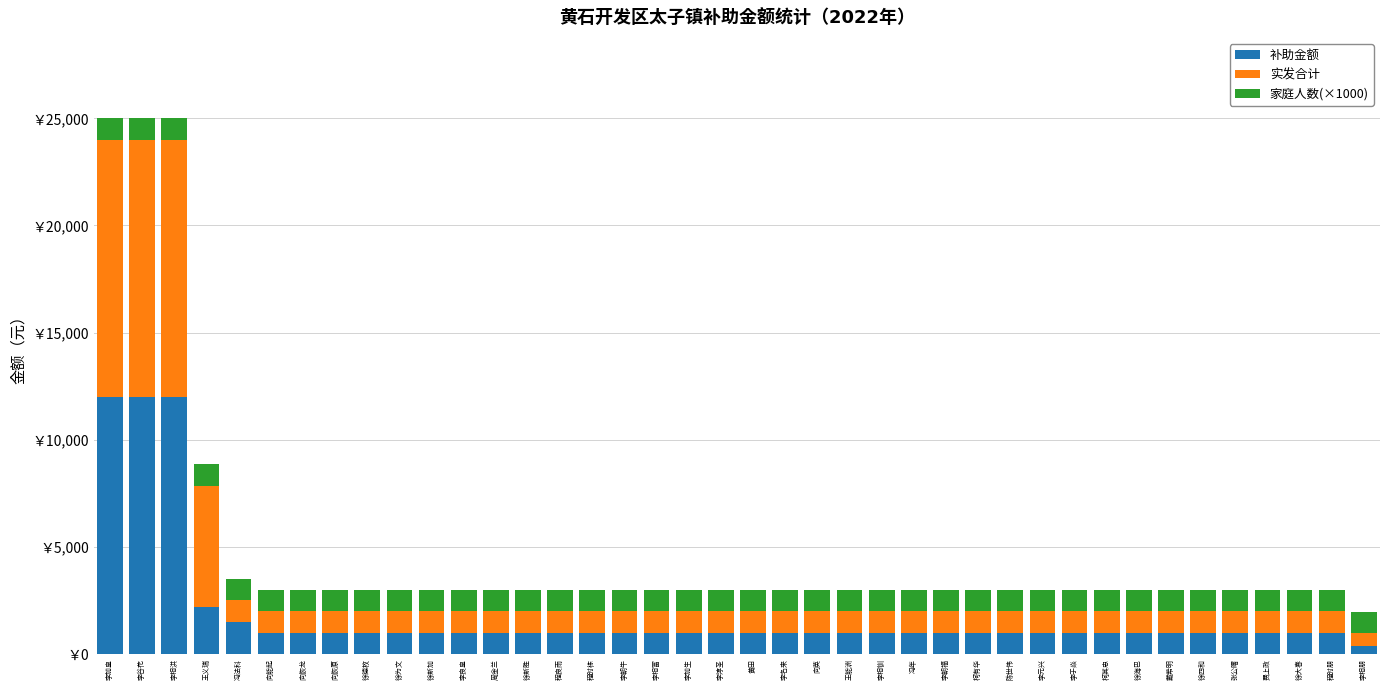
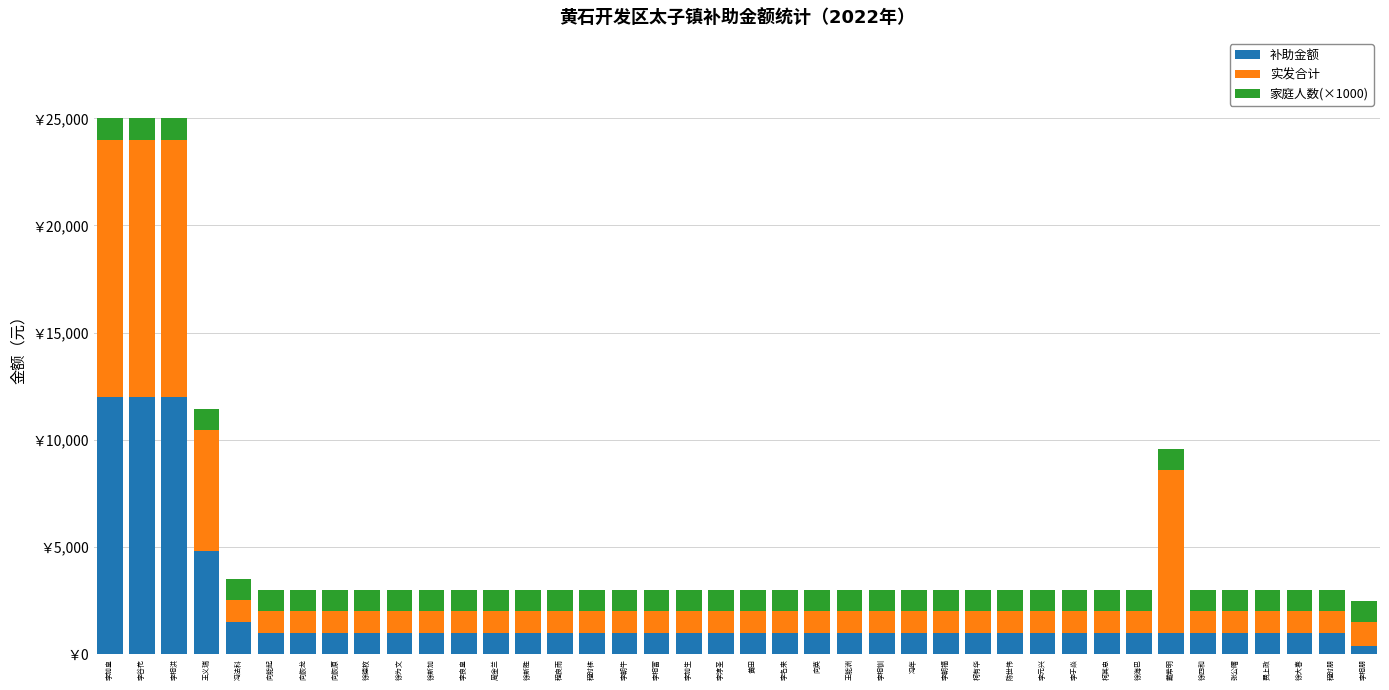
补助金额, 王义瑞: ￥2,200 -> ￥4,800
实发合计, 戴希明: ￥1,000 -> ￥7,600
实发合计, 李相朋: ￥600 -> ￥1,100
